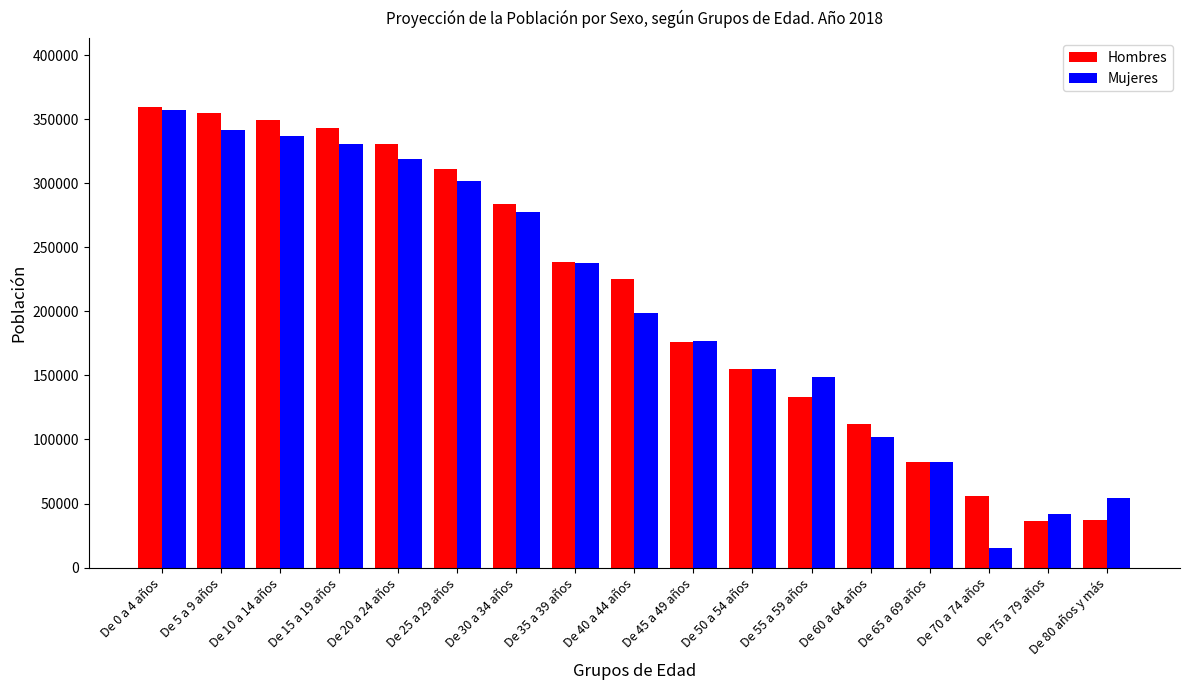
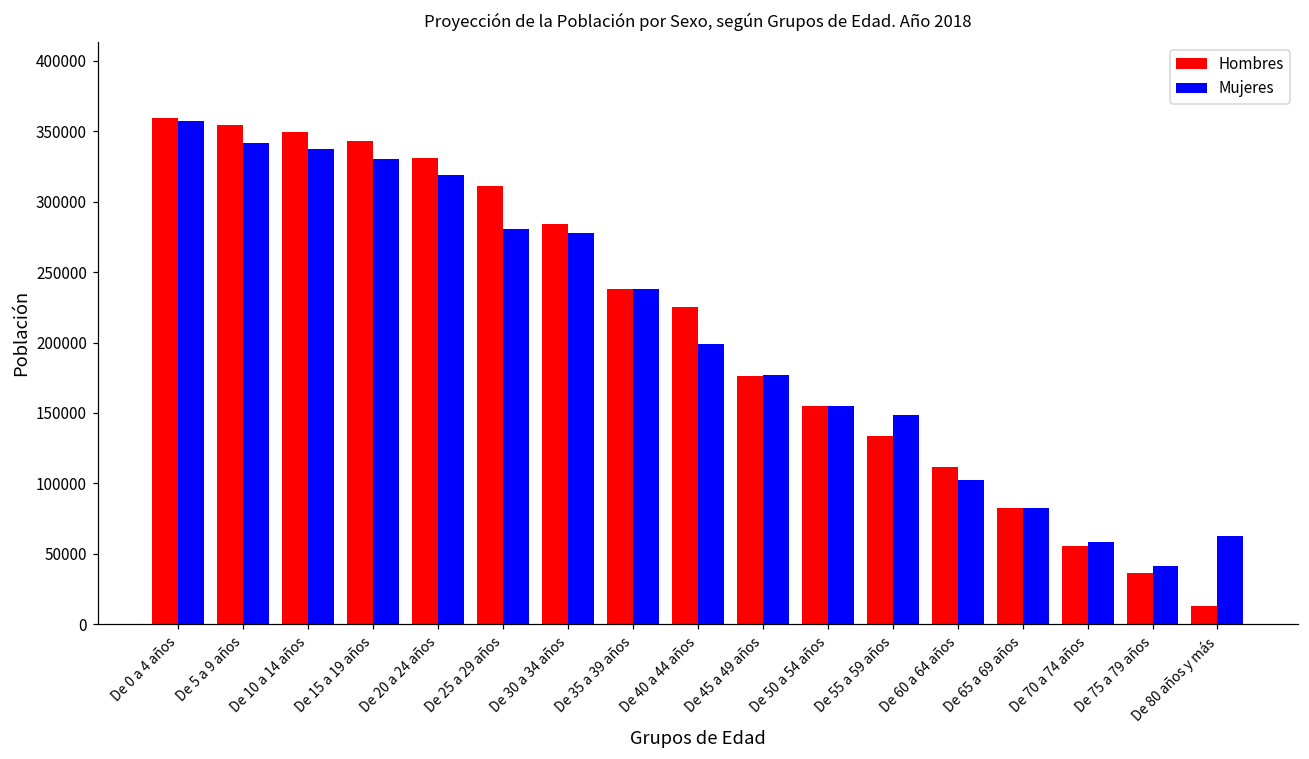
Mujeres, De 25 a 29 años: 302000 -> 281000
Mujeres, De 70 a 74 años: 15000 -> 58000
Hombres, De 80 años y más: 37000 -> 13000
Mujeres, De 80 años y más: 54000 -> 63000
